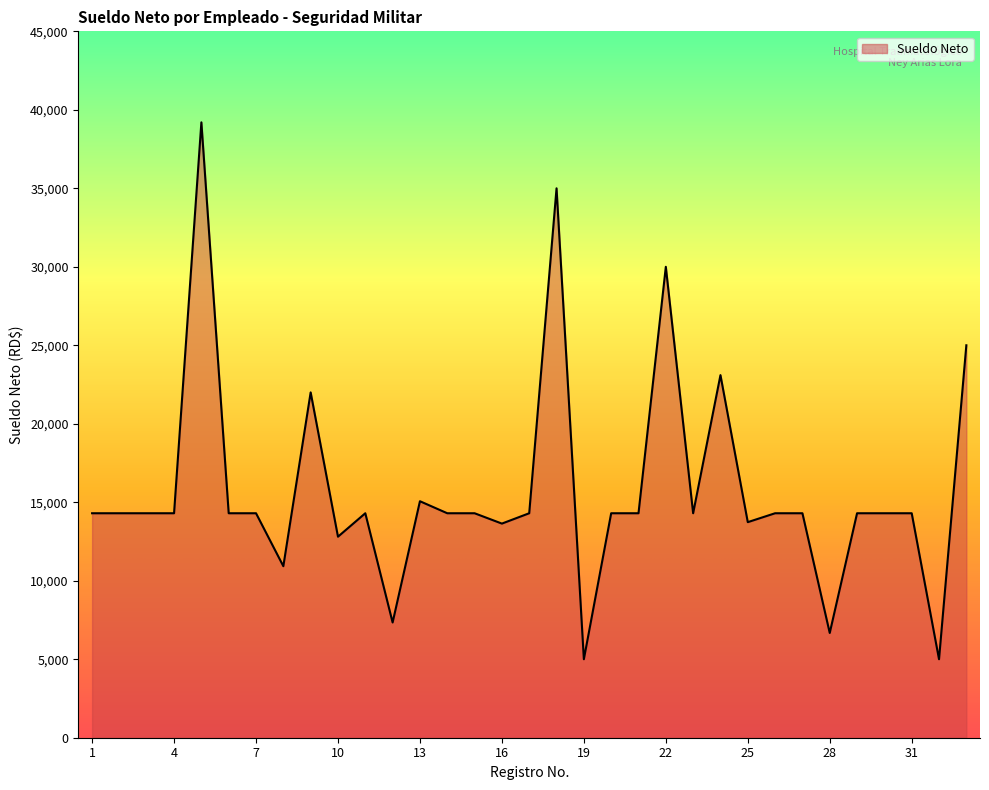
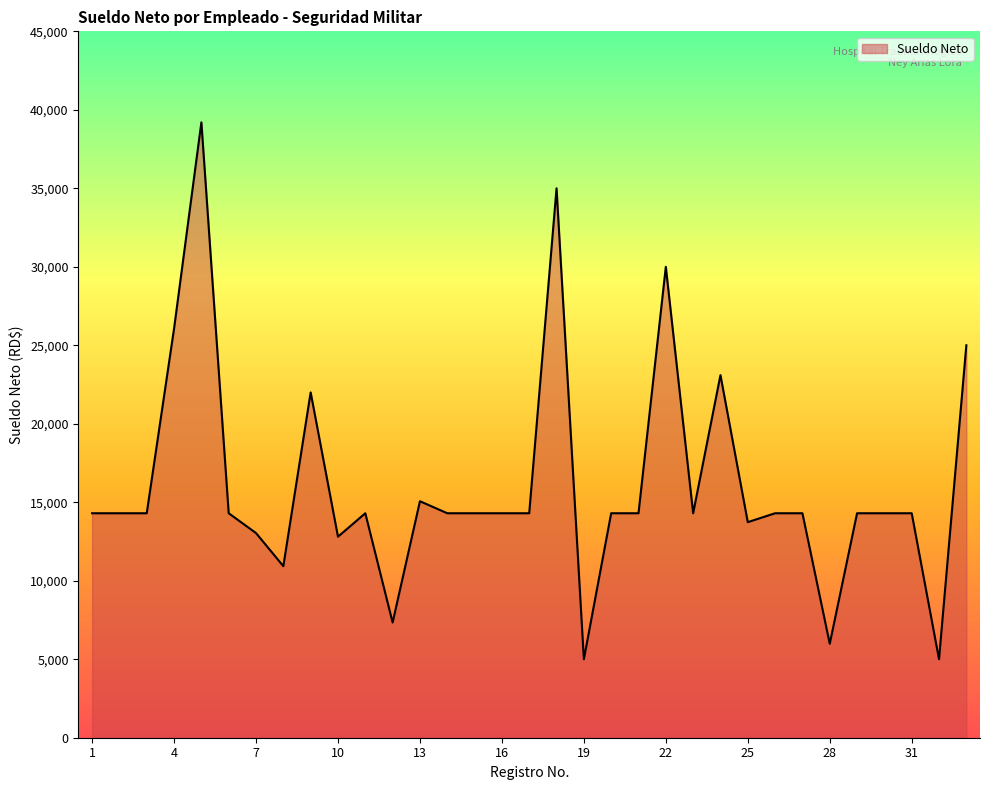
4: 14,300 -> 26,100
7: 14,300 -> 13,000
16: 13,600 -> 14,300
28: 6,700 -> 6,000
